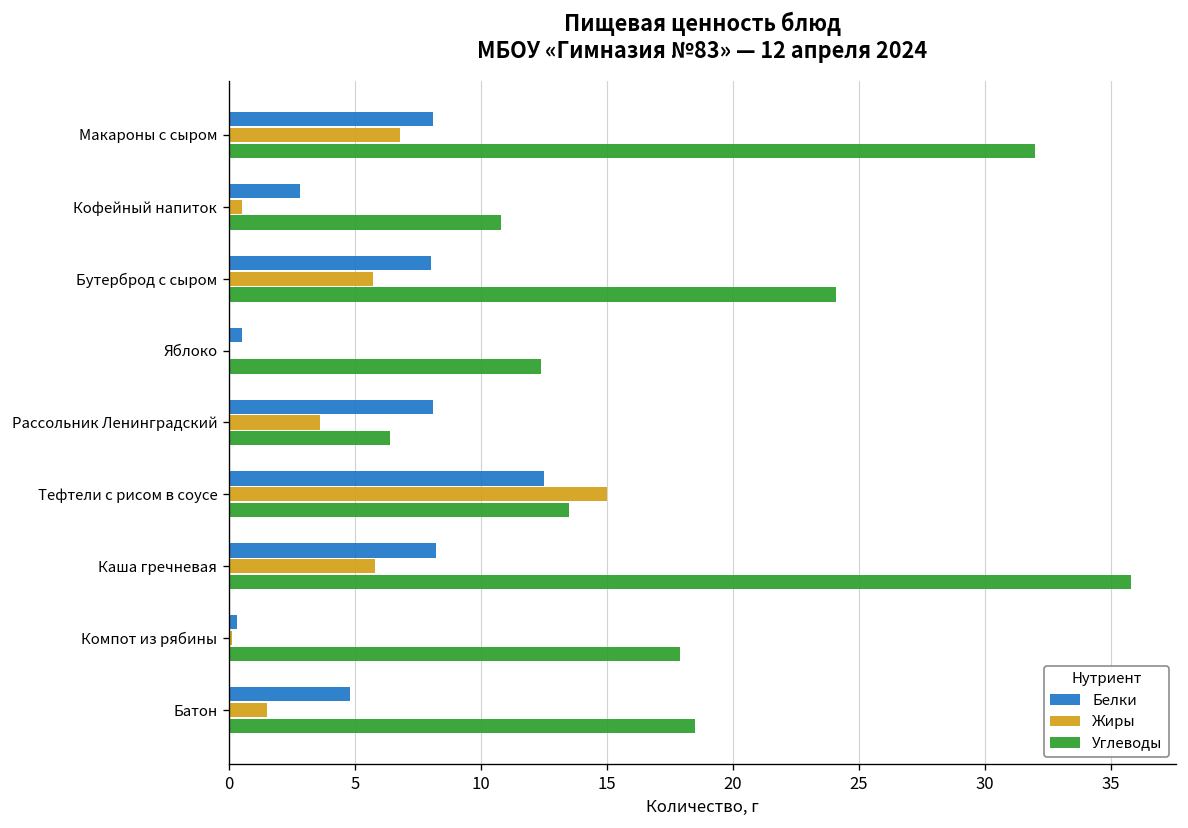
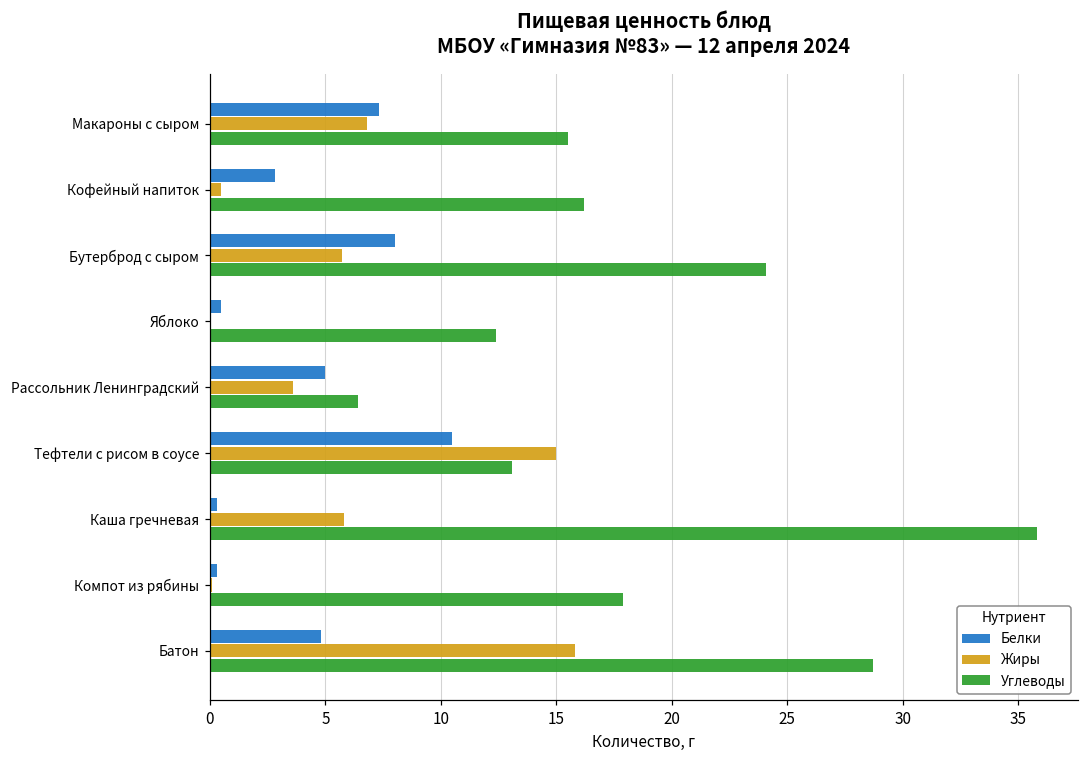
Белки, Макароны с сыром: 8.1 -> 7.3
Углеводы, Макароны с сыром: 32.0 -> 15.5
Углеводы, Кофейный напиток: 10.8 -> 16.2
Белки, Рассольник Ленинградский: 8.1 -> 5.0
Белки, Тефтели с рисом в соусе: 12.5 -> 10.5
Углеводы, Тефтели с рисом в соусе: 13.5 -> 13.1
Белки, Каша гречневая: 8.2 -> 0.3
Жиры, Батон: 1.5 -> 15.8
Углеводы, Батон: 18.5 -> 28.7
